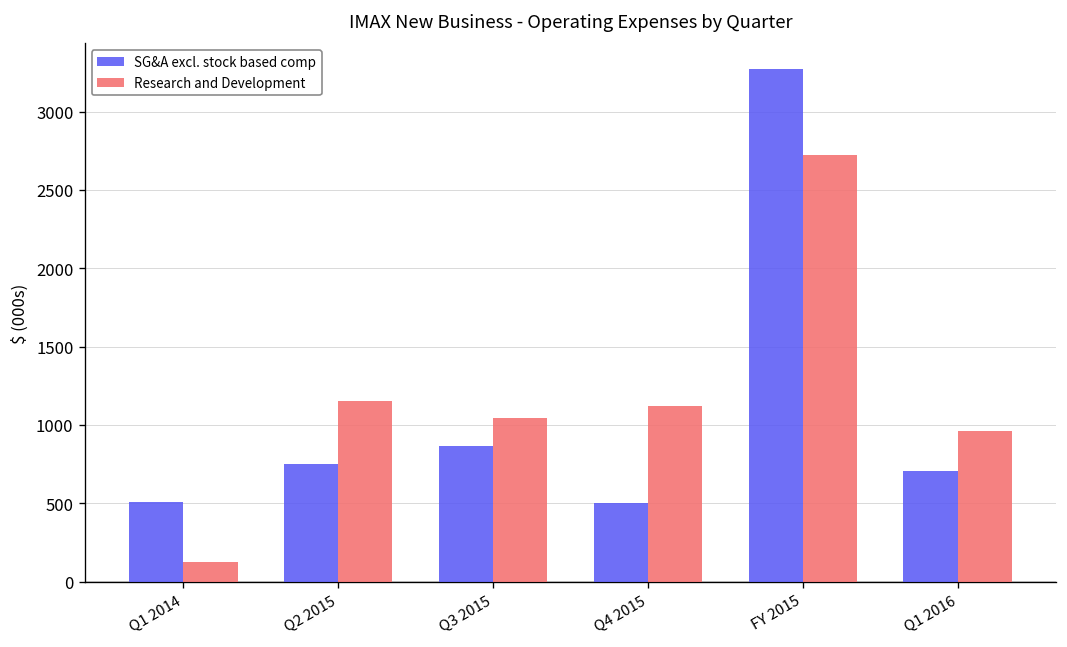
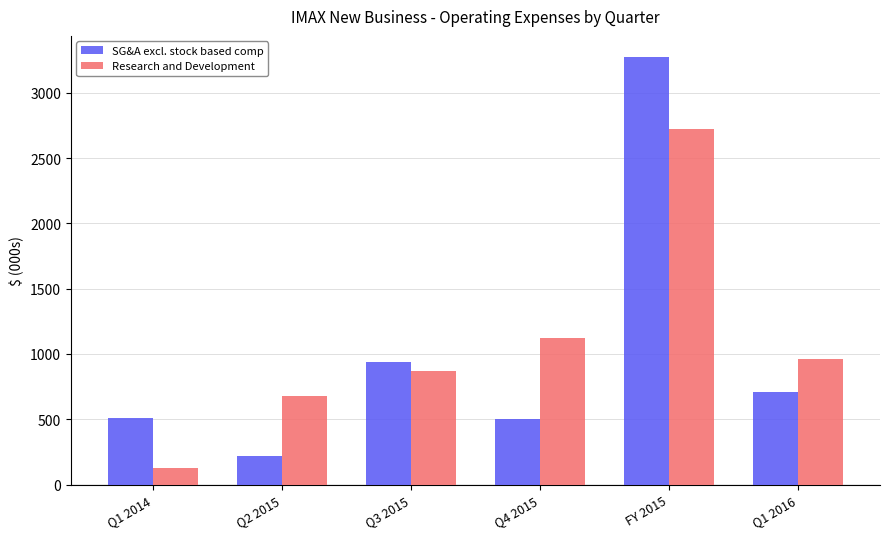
SG&A excl. stock based comp, Q2 2015: 750 -> 220
Research and Development, Q2 2015: 1150 -> 680
SG&A excl. stock based comp, Q3 2015: 870 -> 940
Research and Development, Q3 2015: 1040 -> 870
